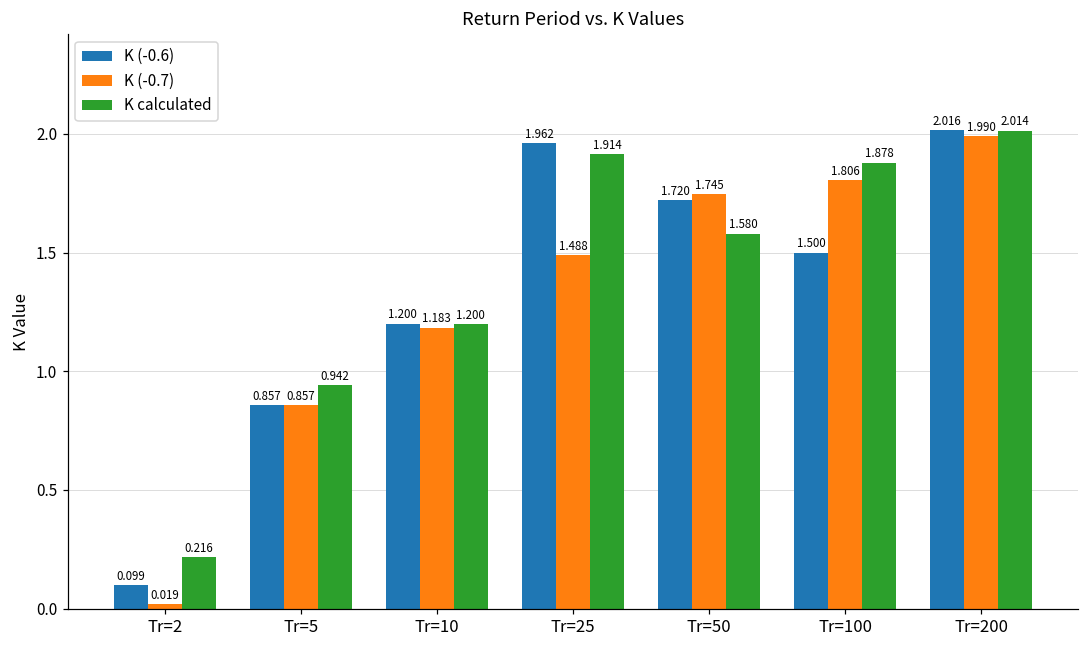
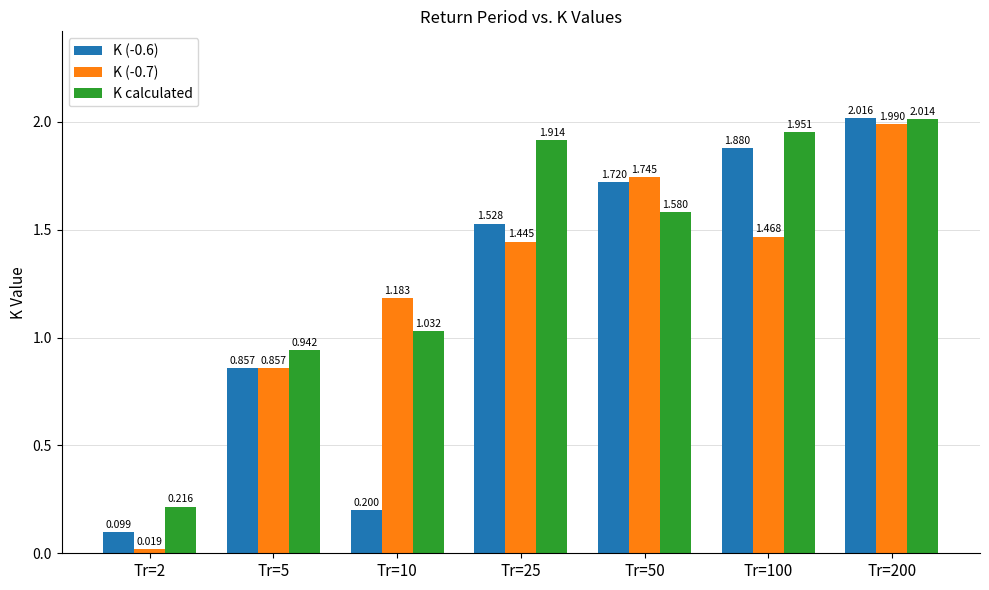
K (-0.6), Tr=10: 1.200 -> 0.200
K calculated, Tr=10: 1.200 -> 1.032
K (-0.6), Tr=25: 1.962 -> 1.528
K (-0.7), Tr=25: 1.488 -> 1.445
K (-0.6), Tr=100: 1.500 -> 1.880
K (-0.7), Tr=100: 1.806 -> 1.468
K calculated, Tr=100: 1.878 -> 1.951
